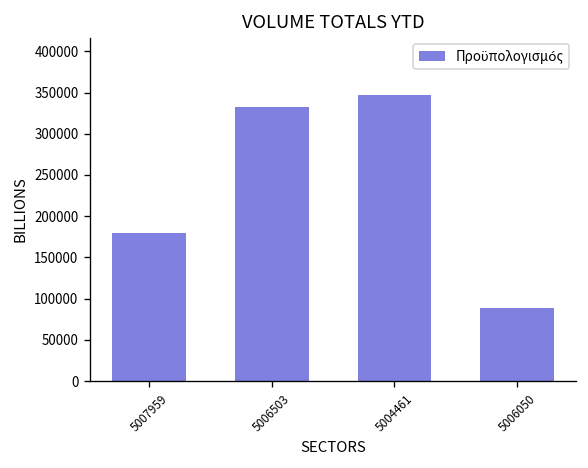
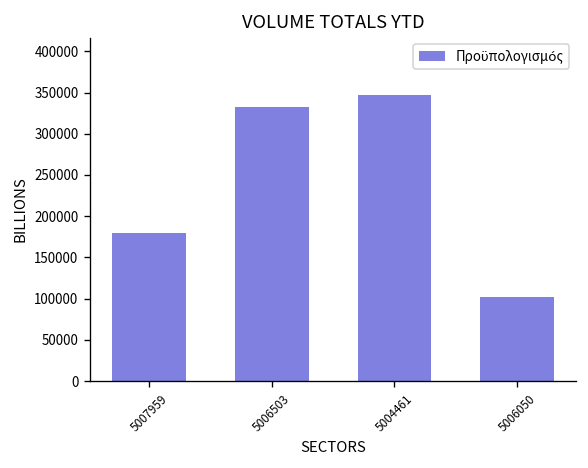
5006050: 90000 -> 100000
